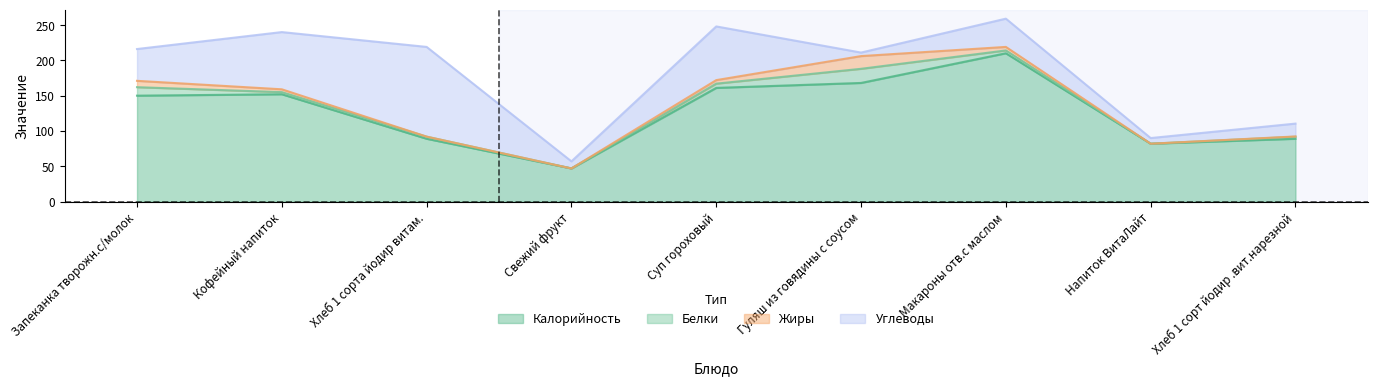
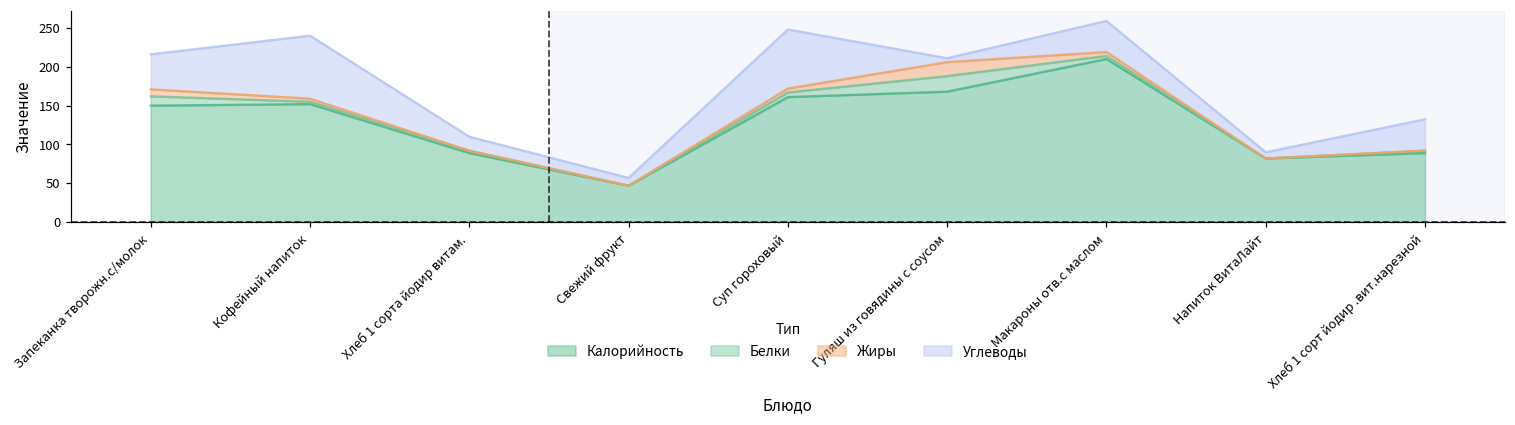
Углеводы, Хлеб 1 сорта йодир витам.: 130 -> 20
Углеводы, Хлеб 1 сорт йодир .вит.нарезной: 20 -> 40
